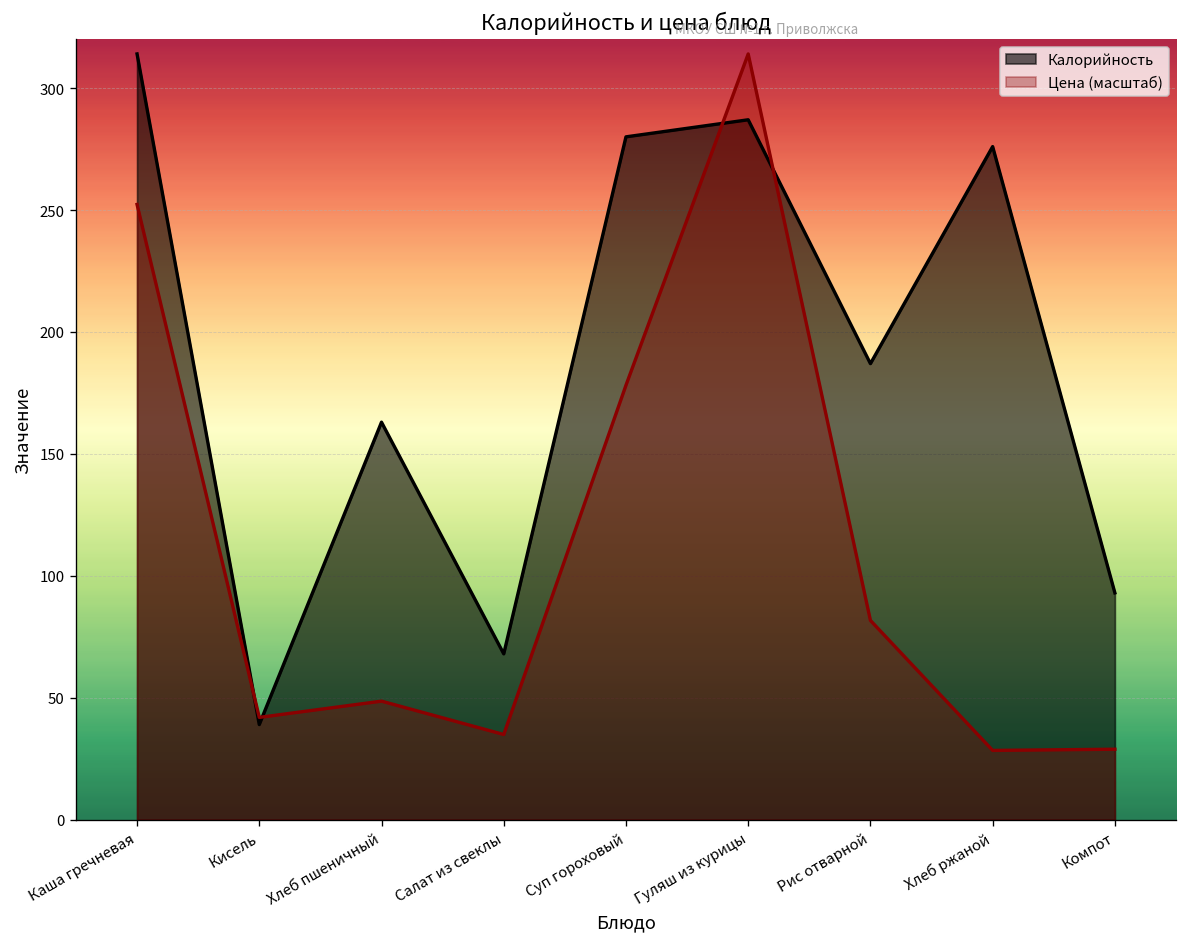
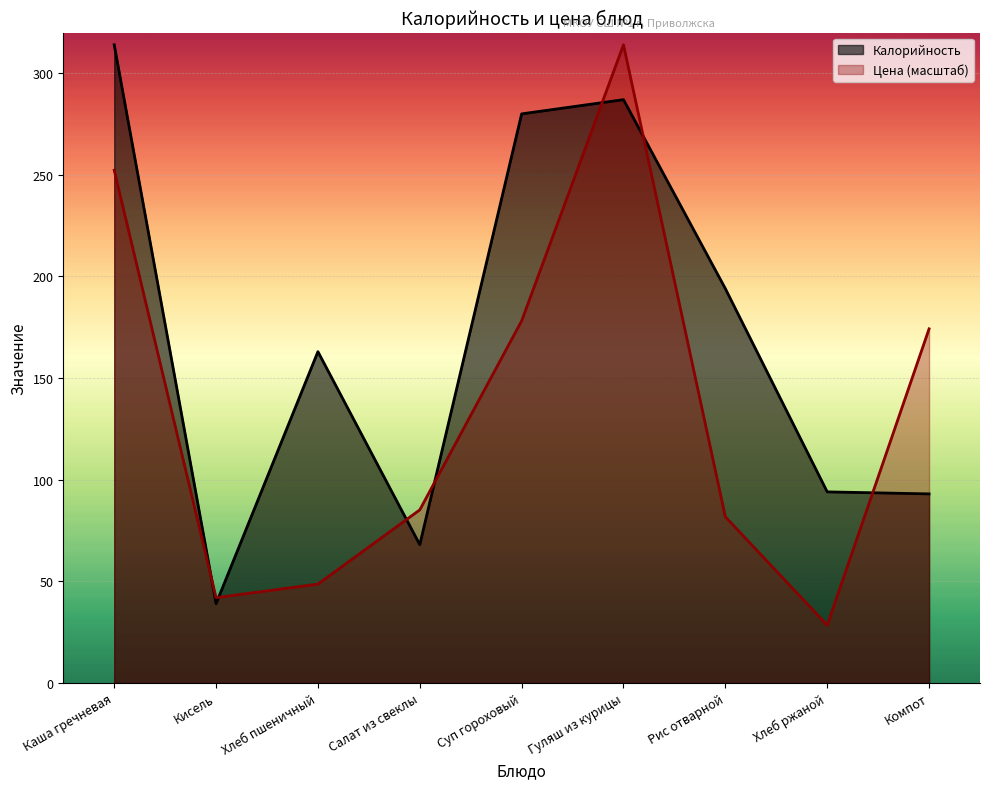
Цена (масштаб), Салат из свеклы: 35 -> 85
Калорийность, Рис отварной: 187 -> 194
Калорийность, Хлеб ржаной: 276 -> 94
Цена (масштаб), Компот: 29 -> 174
